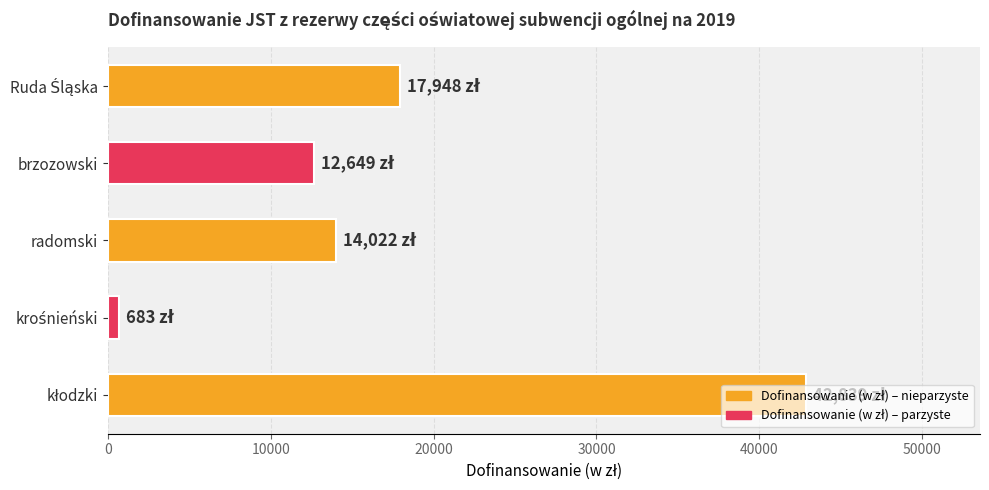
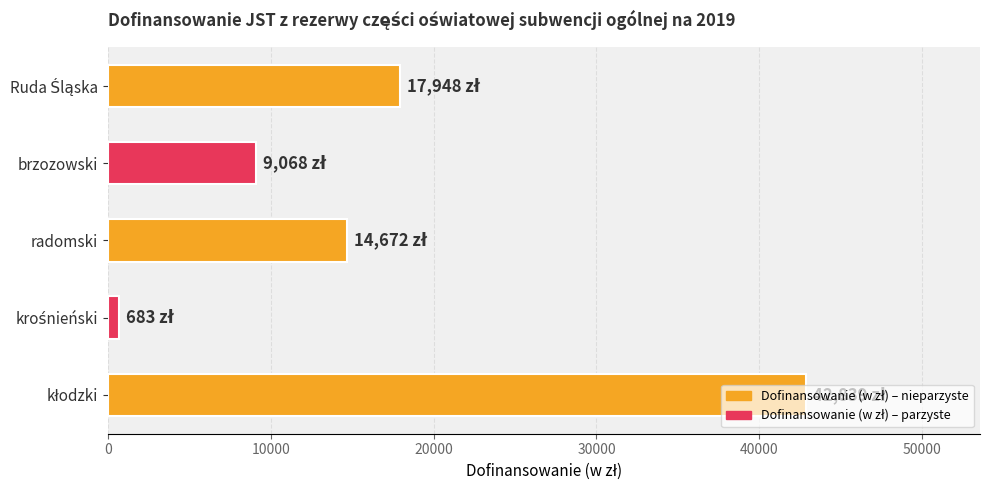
brzozowski: 12,649 -> 9,068
radomski: 14,022 -> 14,672
